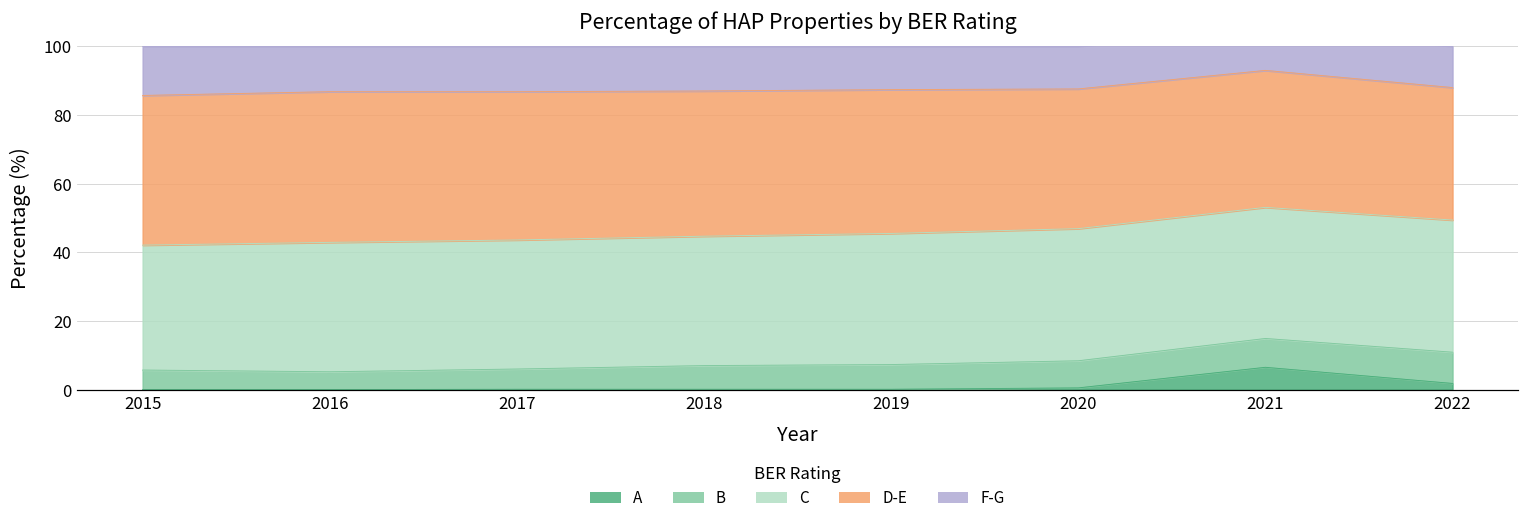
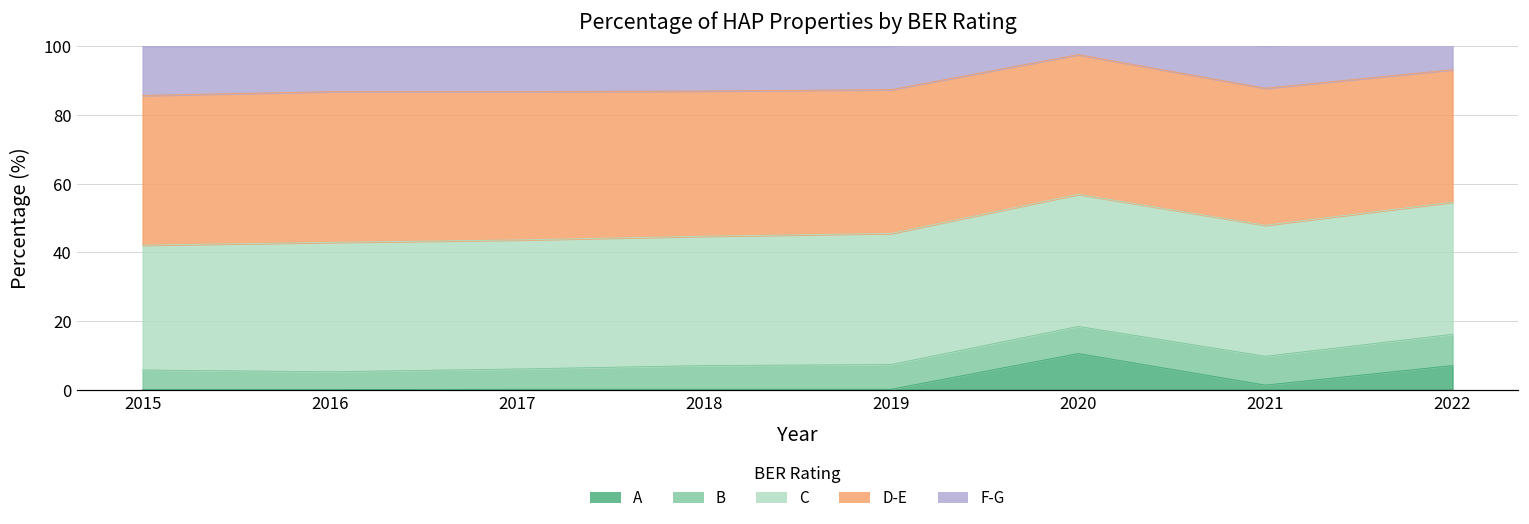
A, 2020: 1 -> 11
A, 2021: 7 -> 1
A, 2022: 2 -> 7
